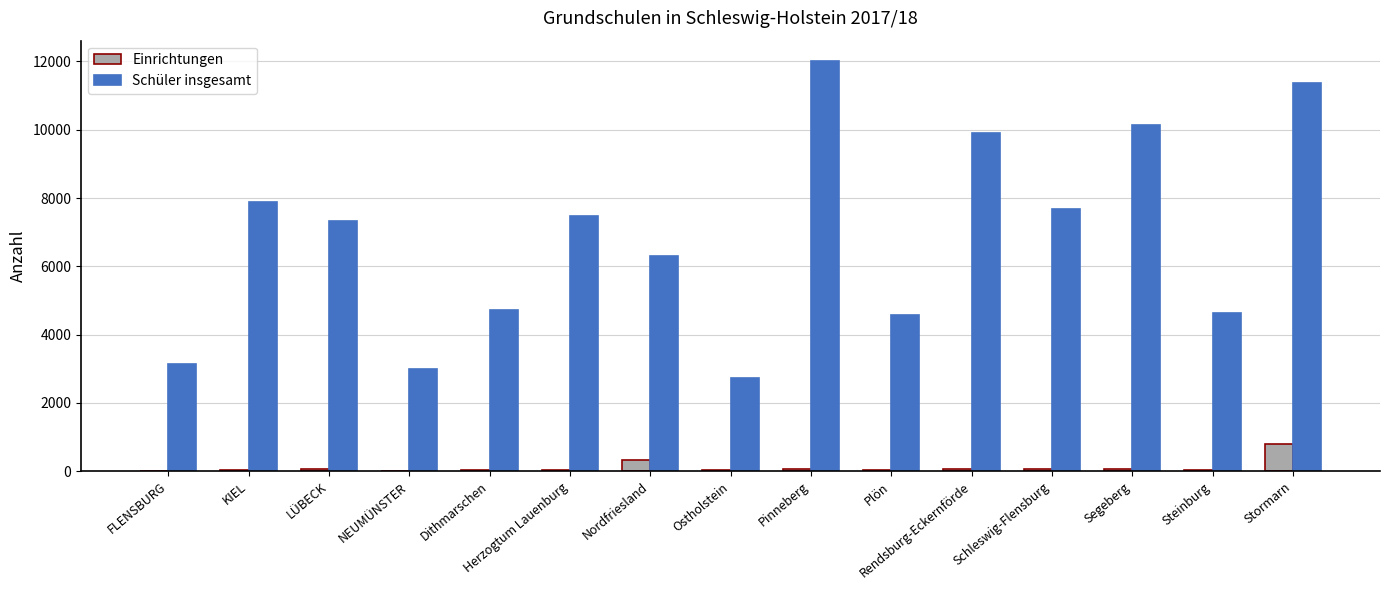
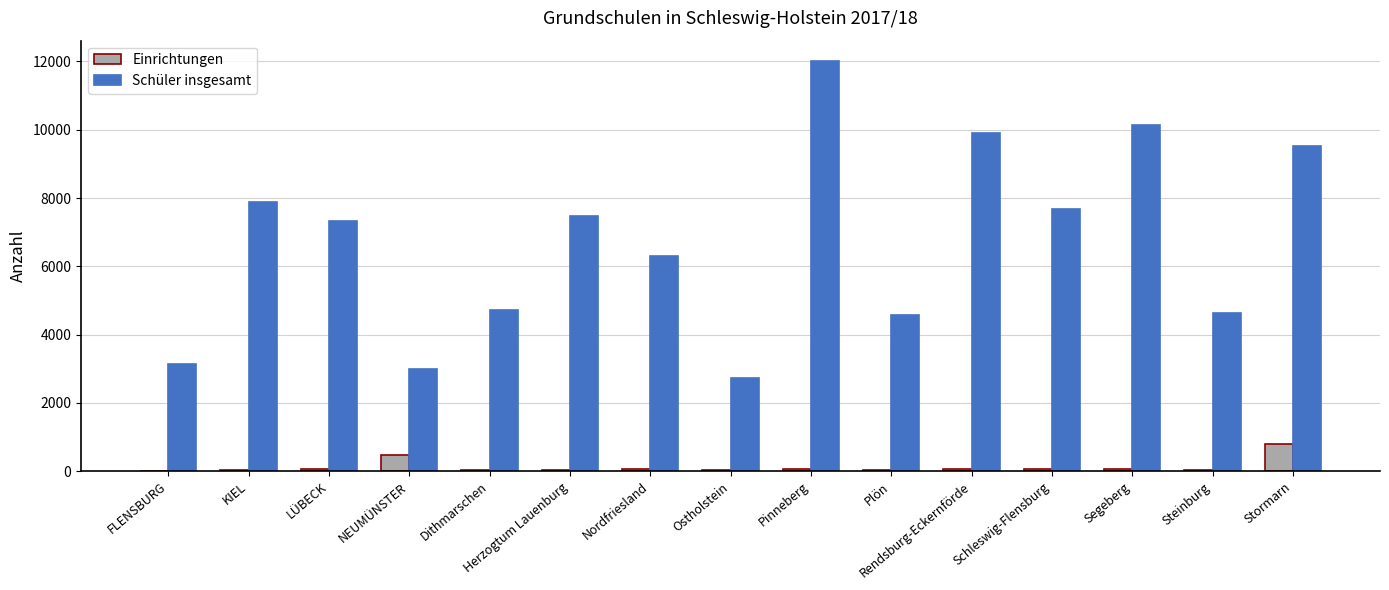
Einrichtungen, NEUMÜNSTER: 0 -> 500
Einrichtungen, Nordfriesland: 300 -> 100
Schüler insgesamt, Stormarn: 11400 -> 9500
